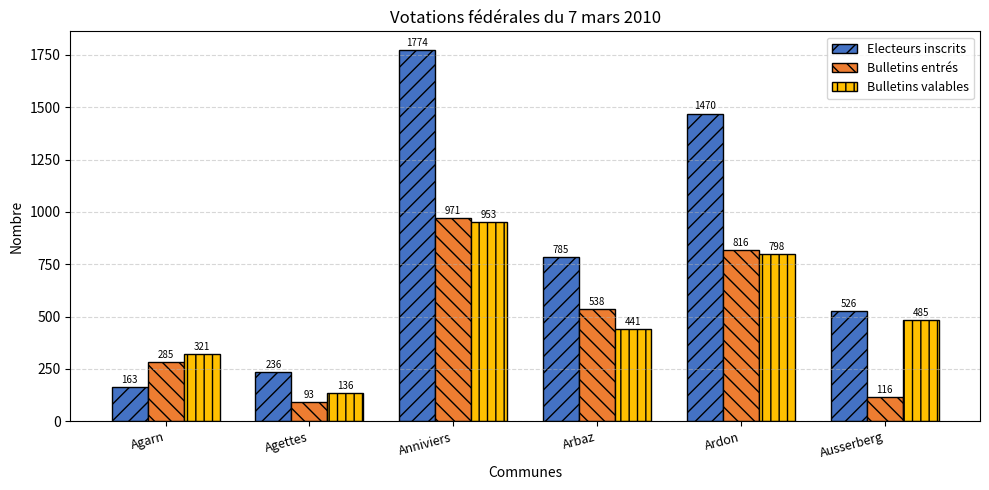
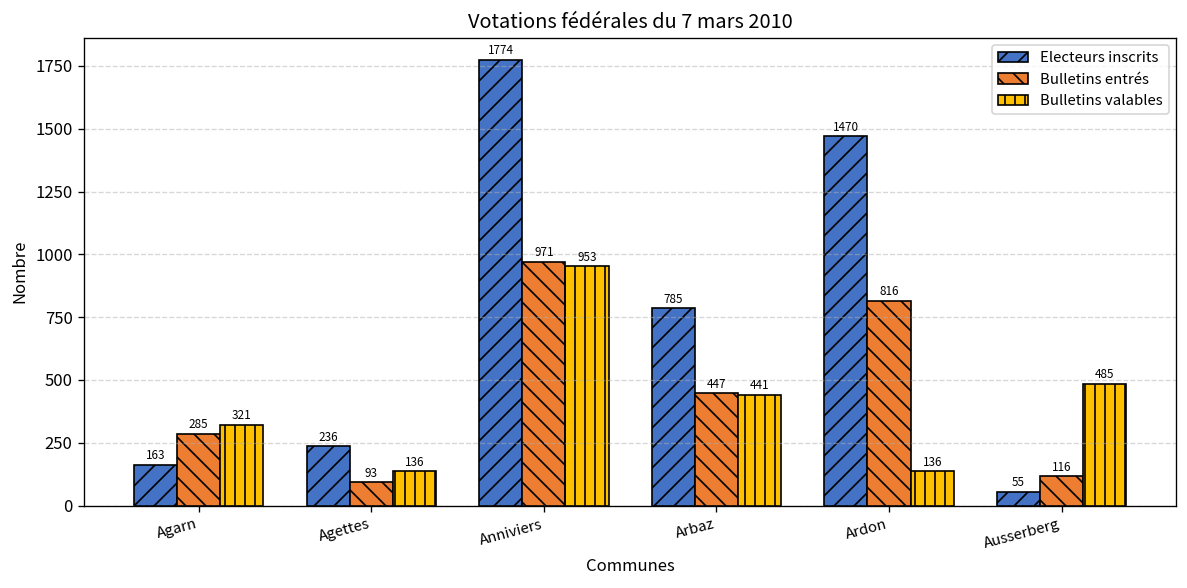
Bulletins entrés, Arbaz: 538 -> 447
Bulletins valables, Ardon: 798 -> 136
Electeurs inscrits, Ausserberg: 526 -> 55
